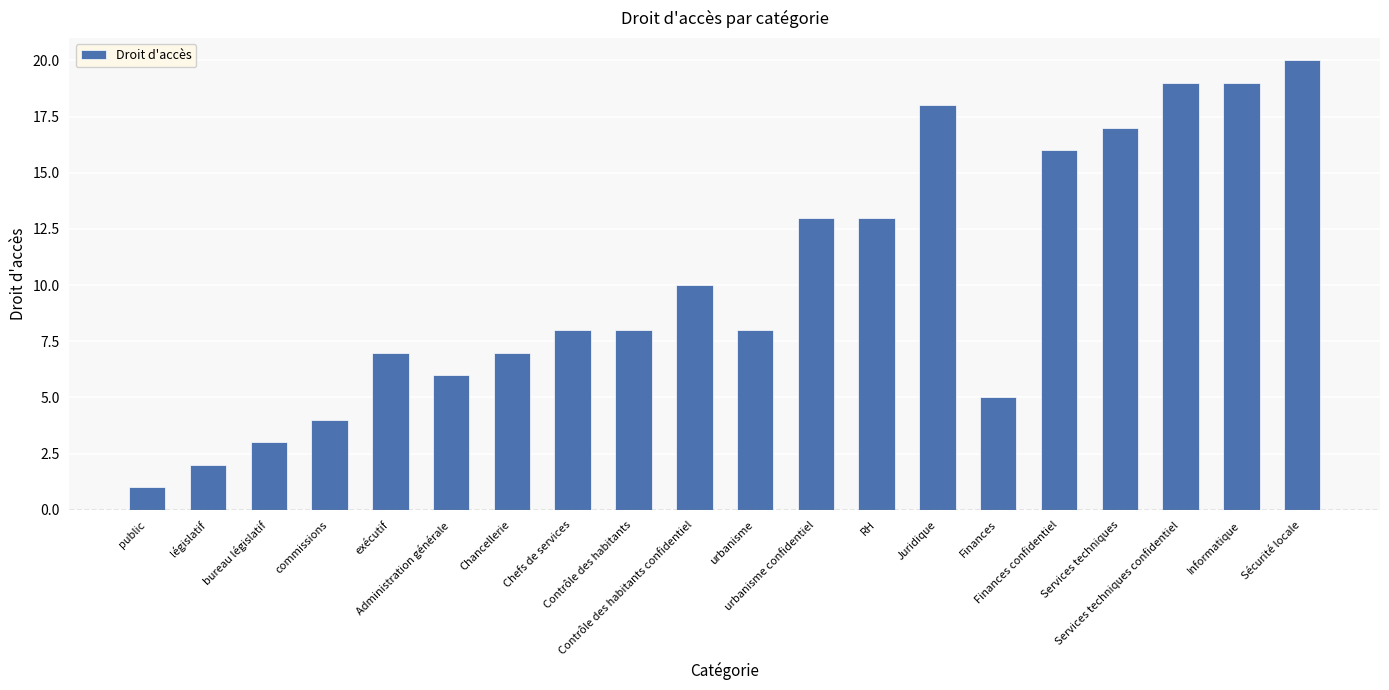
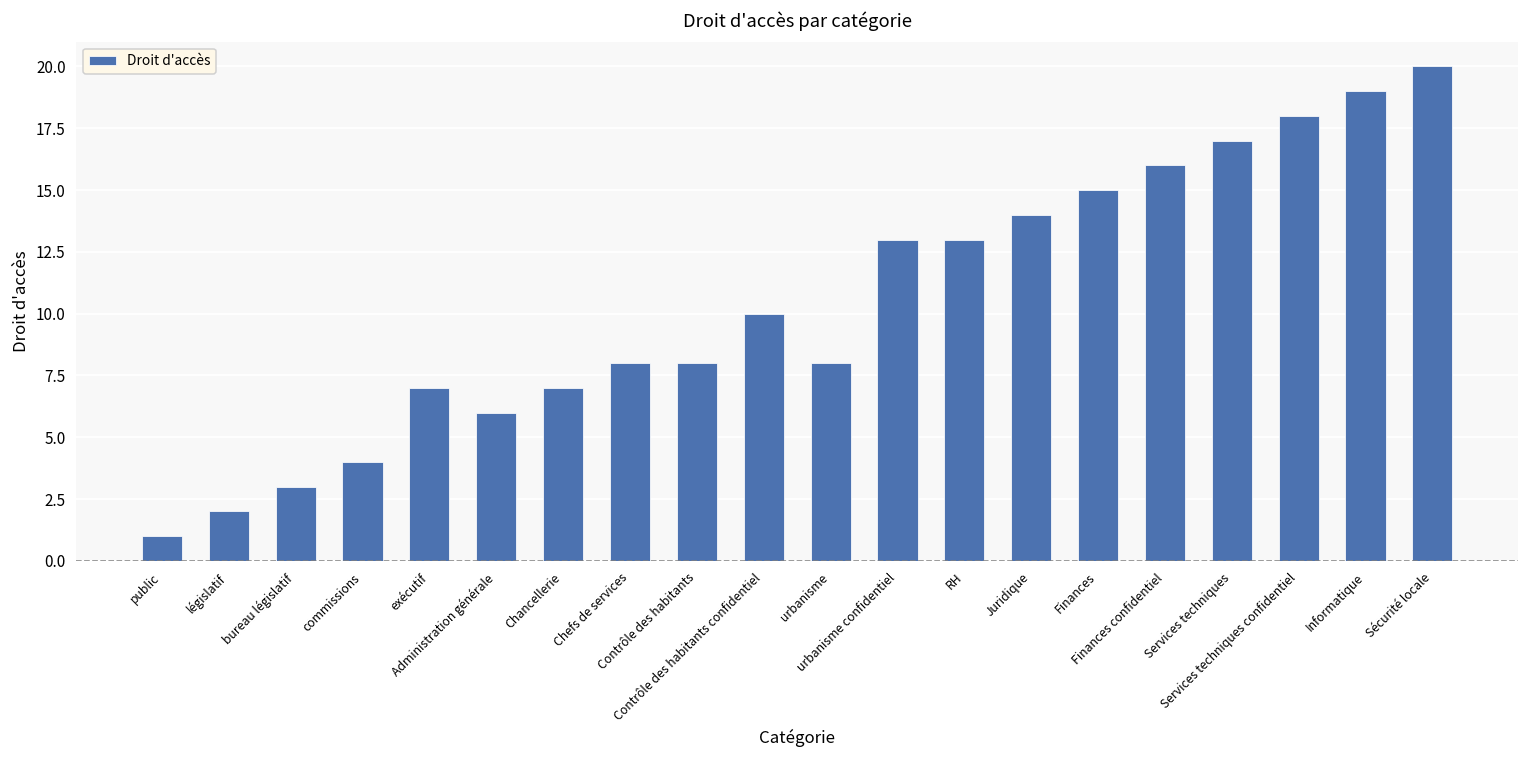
Juridique: 18 -> 14
Finances: 5 -> 15
Services techniques confidentiel: 19 -> 18
